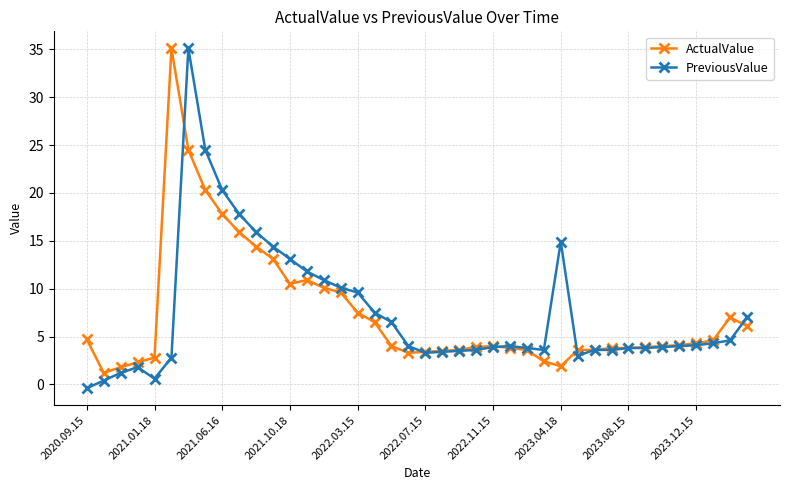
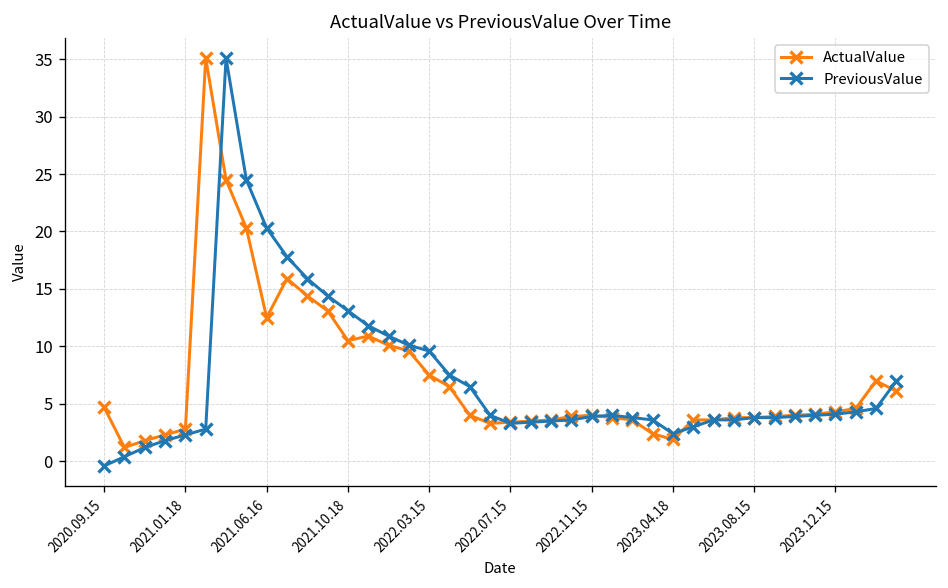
PreviousValue, 2021.01.18: 1 -> 2
ActualValue, 2021.06.16: 18 -> 13
PreviousValue, 2023.04.18: 15 -> 2
